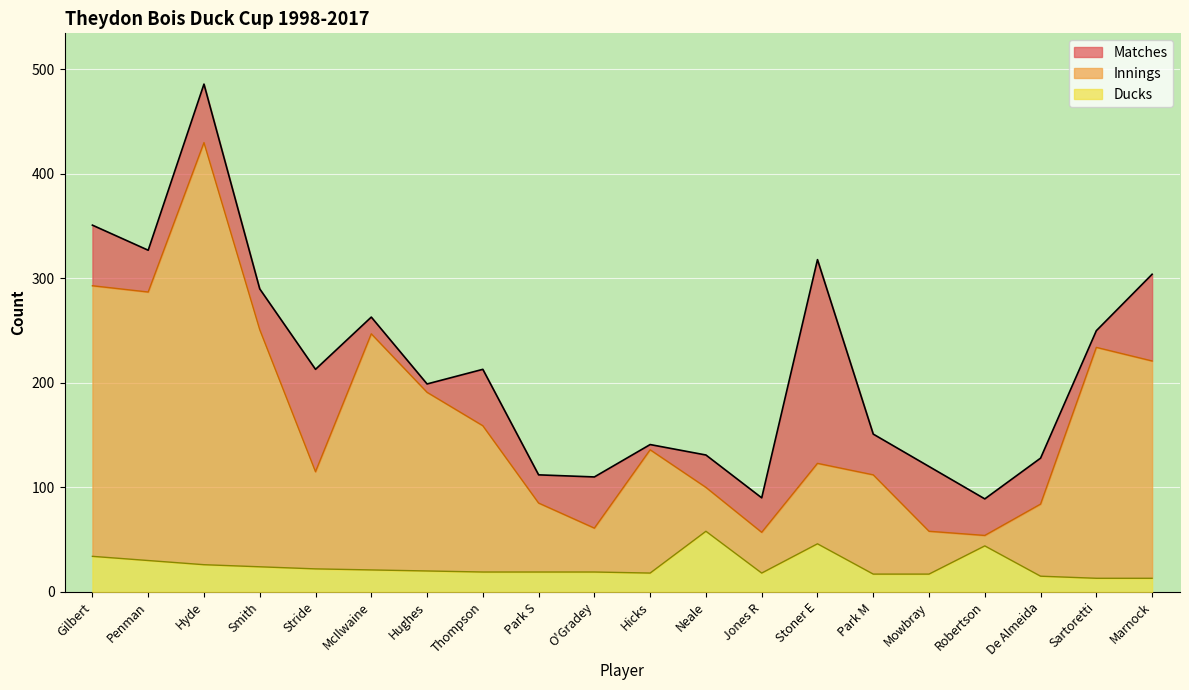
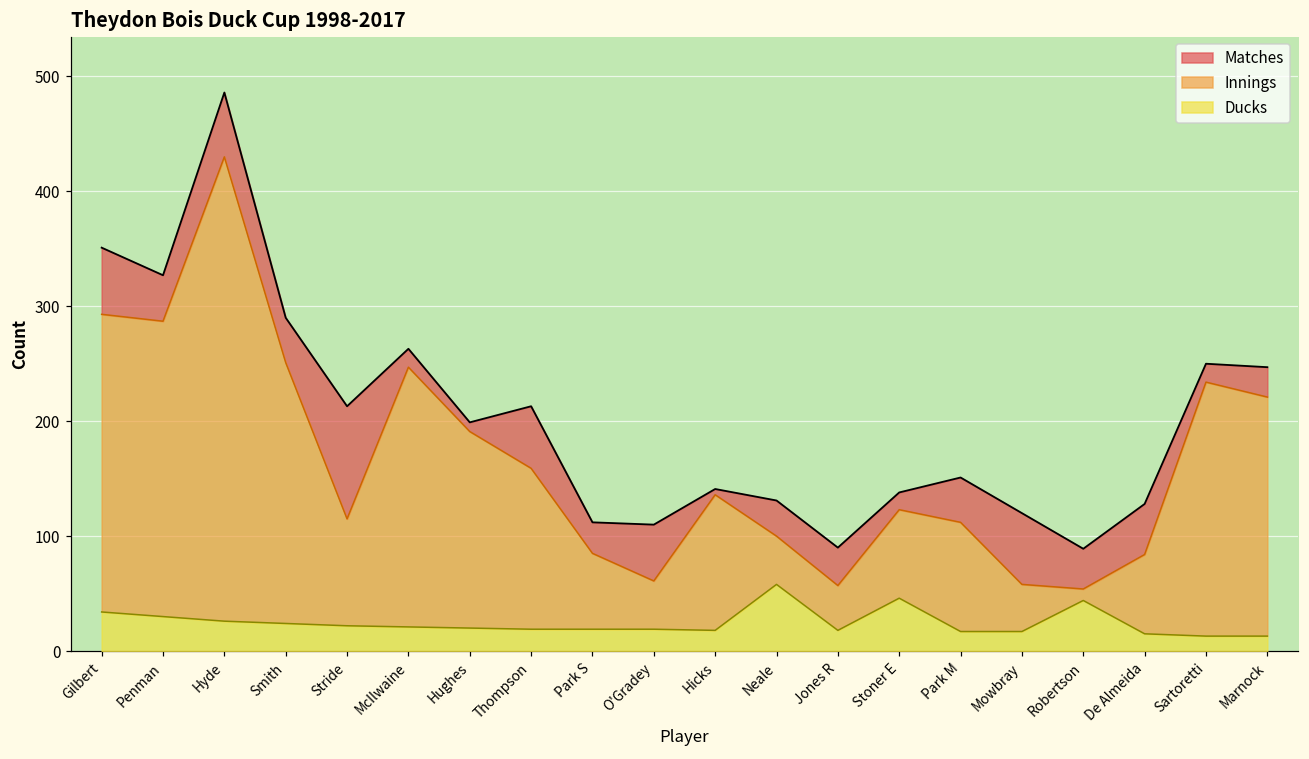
Matches, Stoner E: 318 -> 138
Matches, Marnock: 304 -> 247
